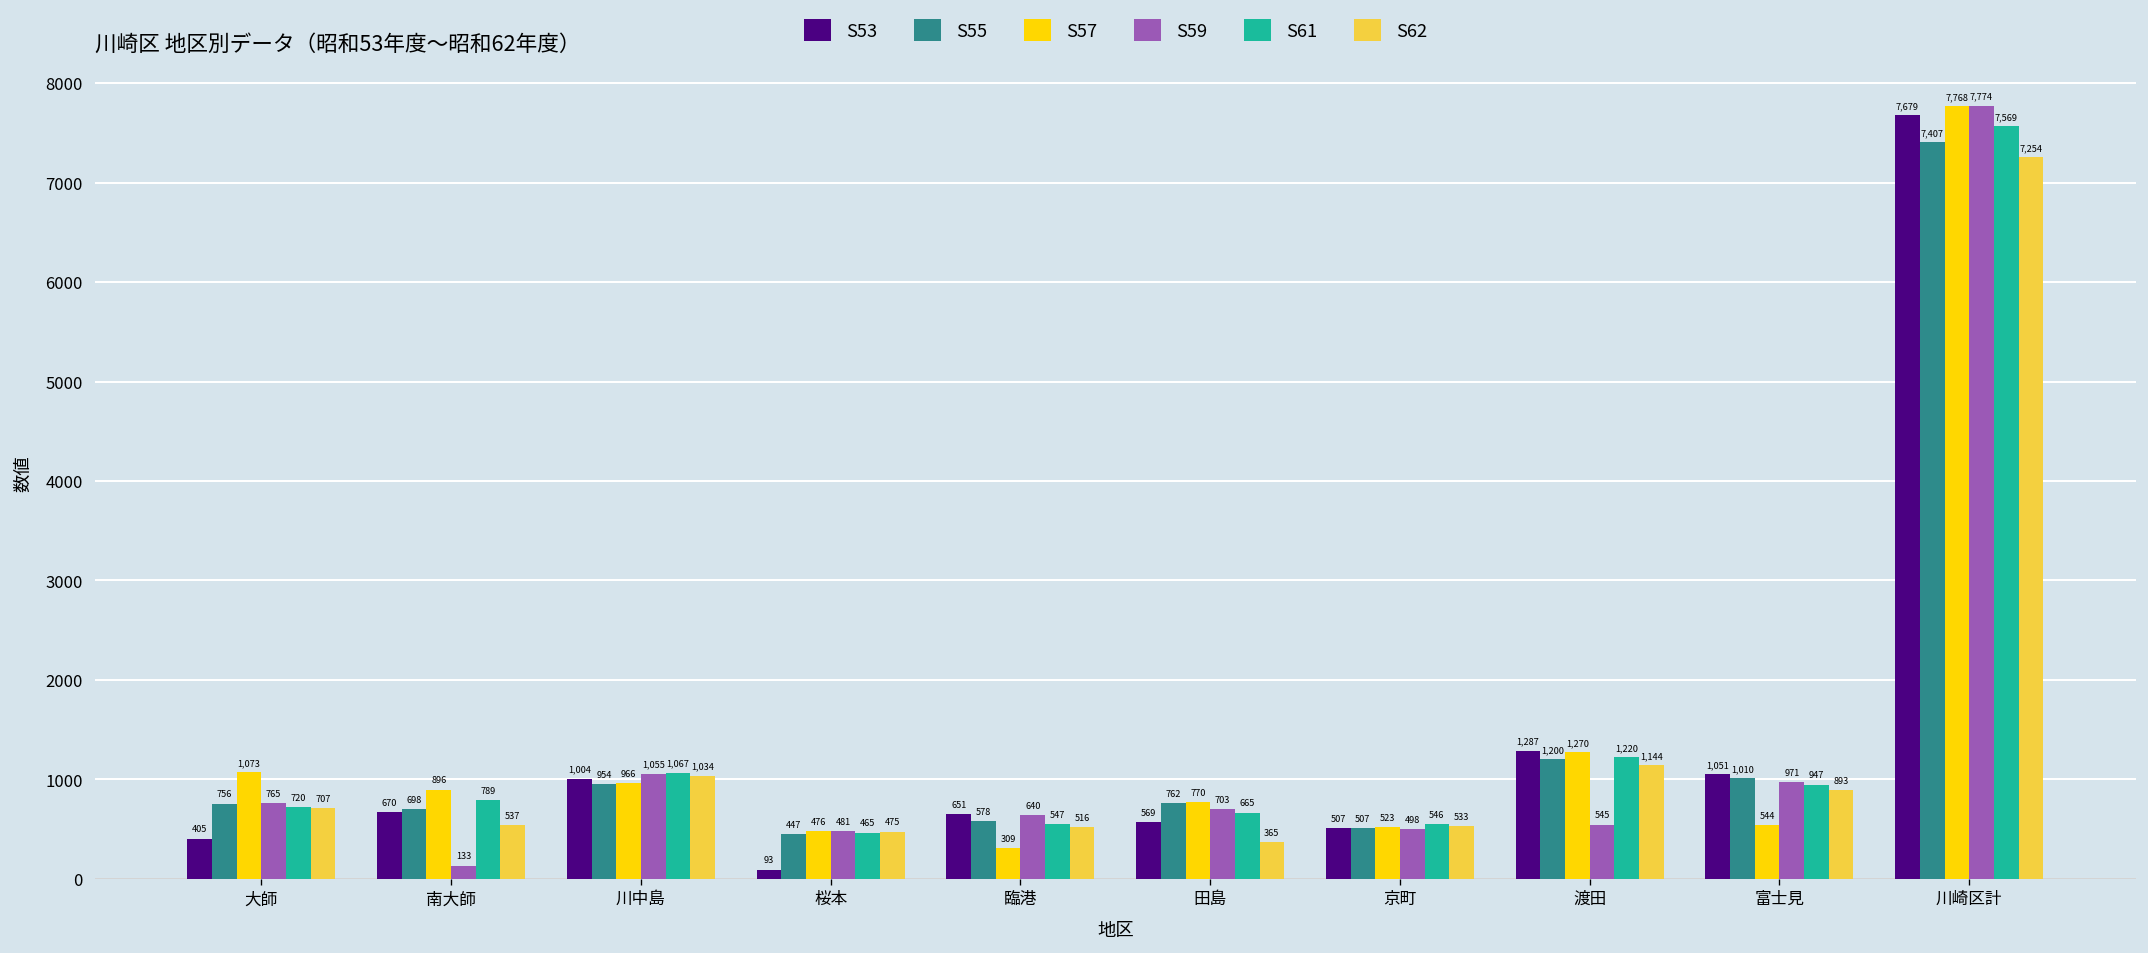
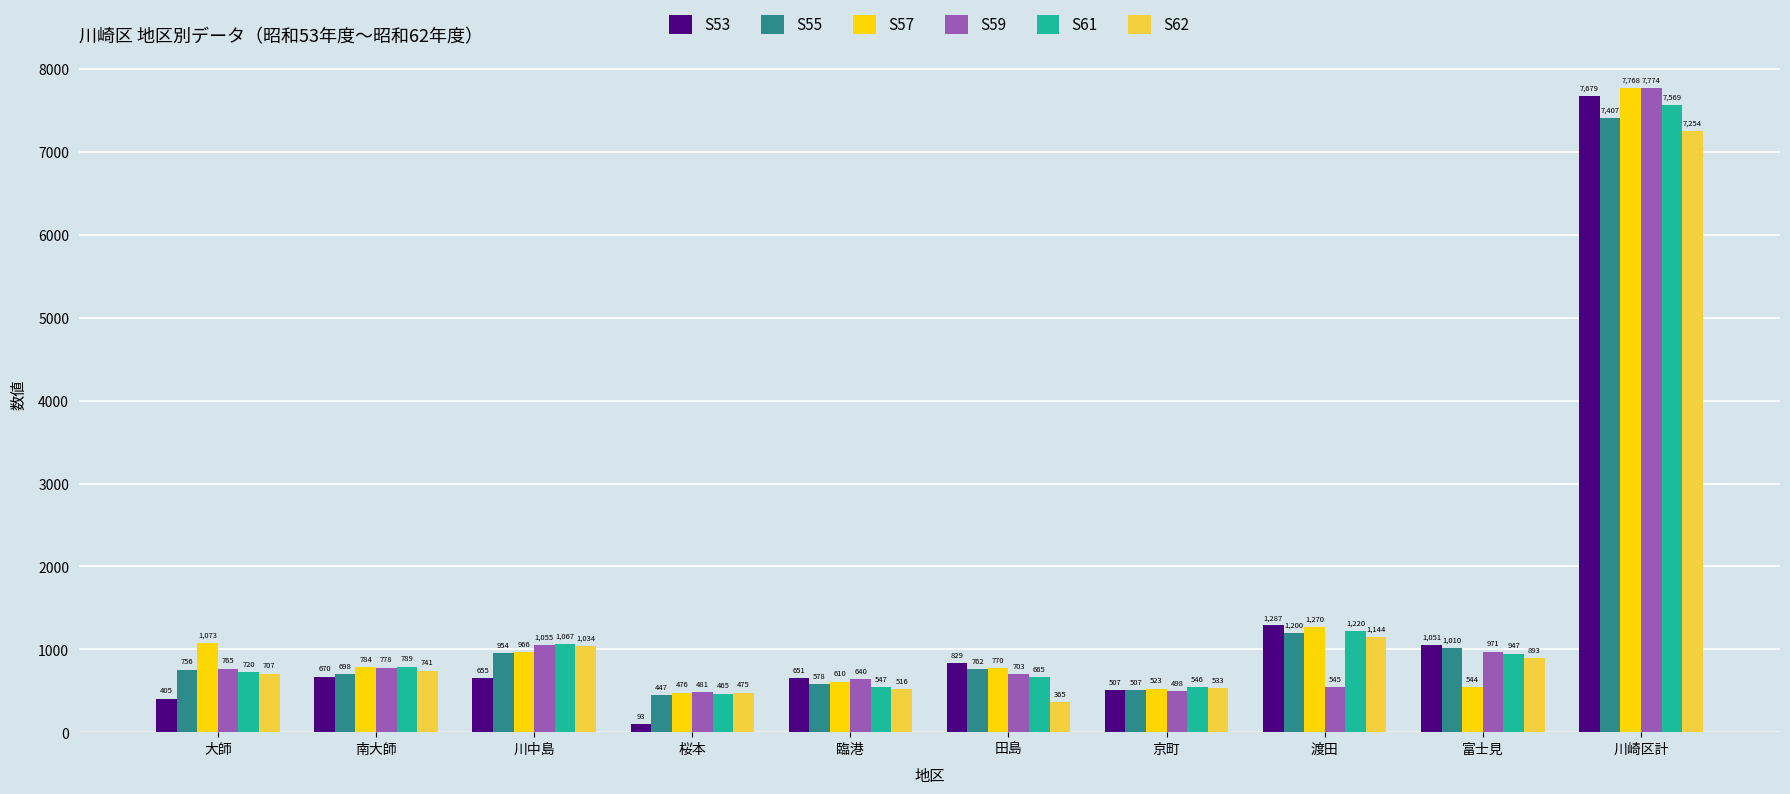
S57, 南大師: 896 -> 784
S59, 南大師: 133 -> 778
S62, 南大師: 537 -> 741
S53, 川中島: 1,004 -> 655
S57, 臨港: 309 -> 610
S53, 田島: 569 -> 829
